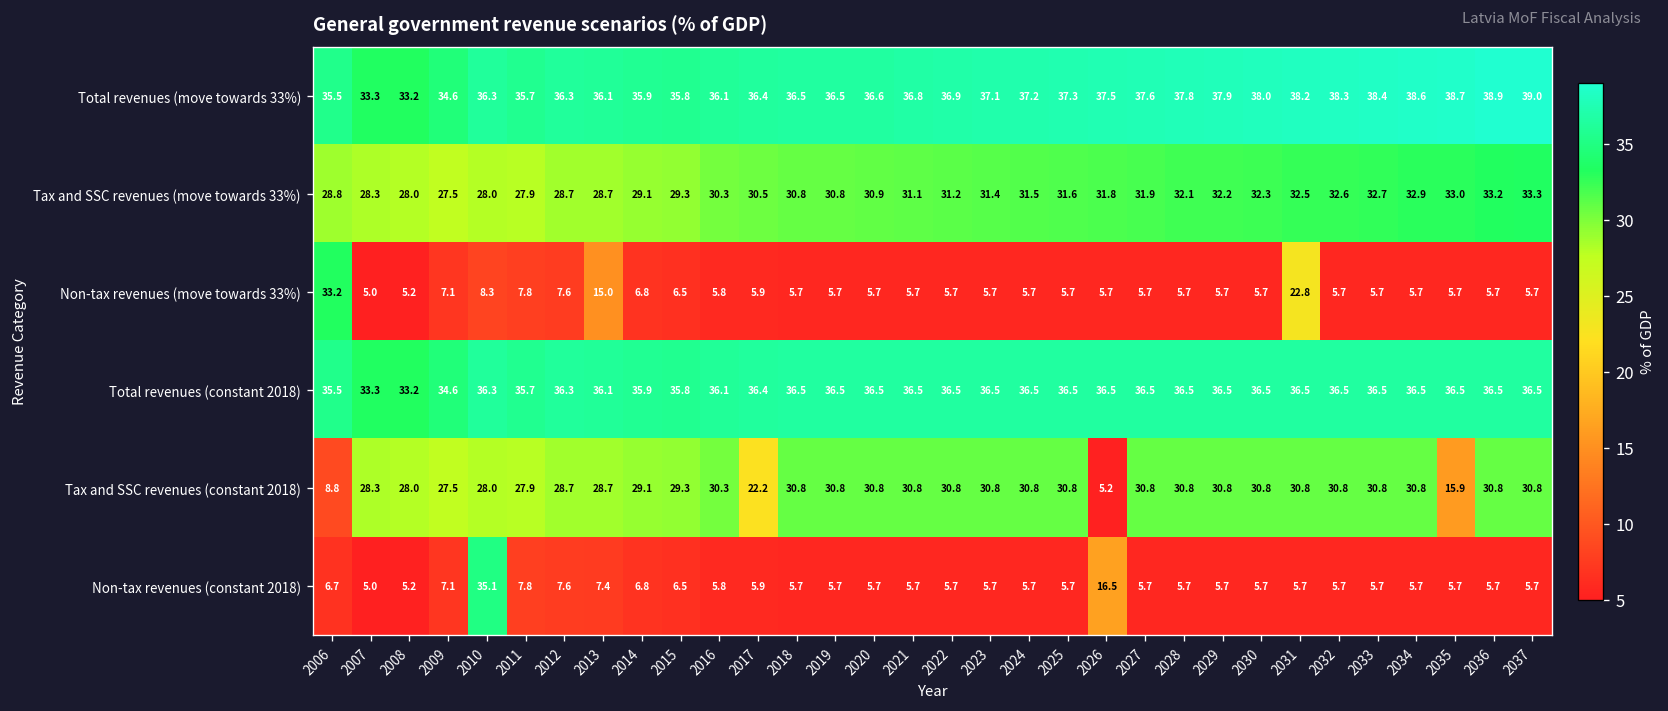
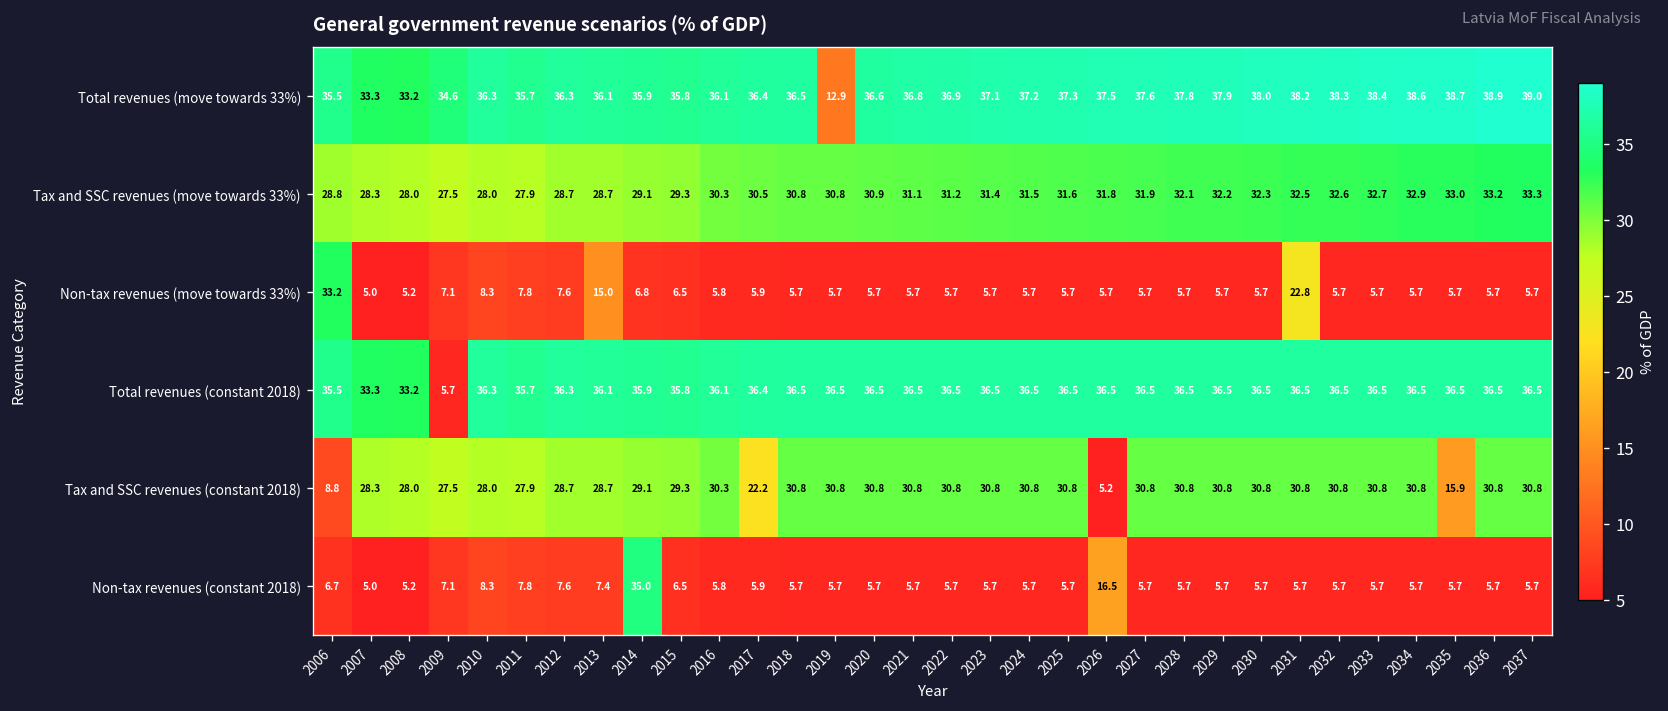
Total revenues (move towards 33%), 2019: 36.5 -> 12.9
Total revenues (constant 2018), 2009: 34.6 -> 5.7
Non-tax revenues (constant 2018), 2010: 35.1 -> 8.3
Non-tax revenues (constant 2018), 2014: 6.8 -> 35.0
